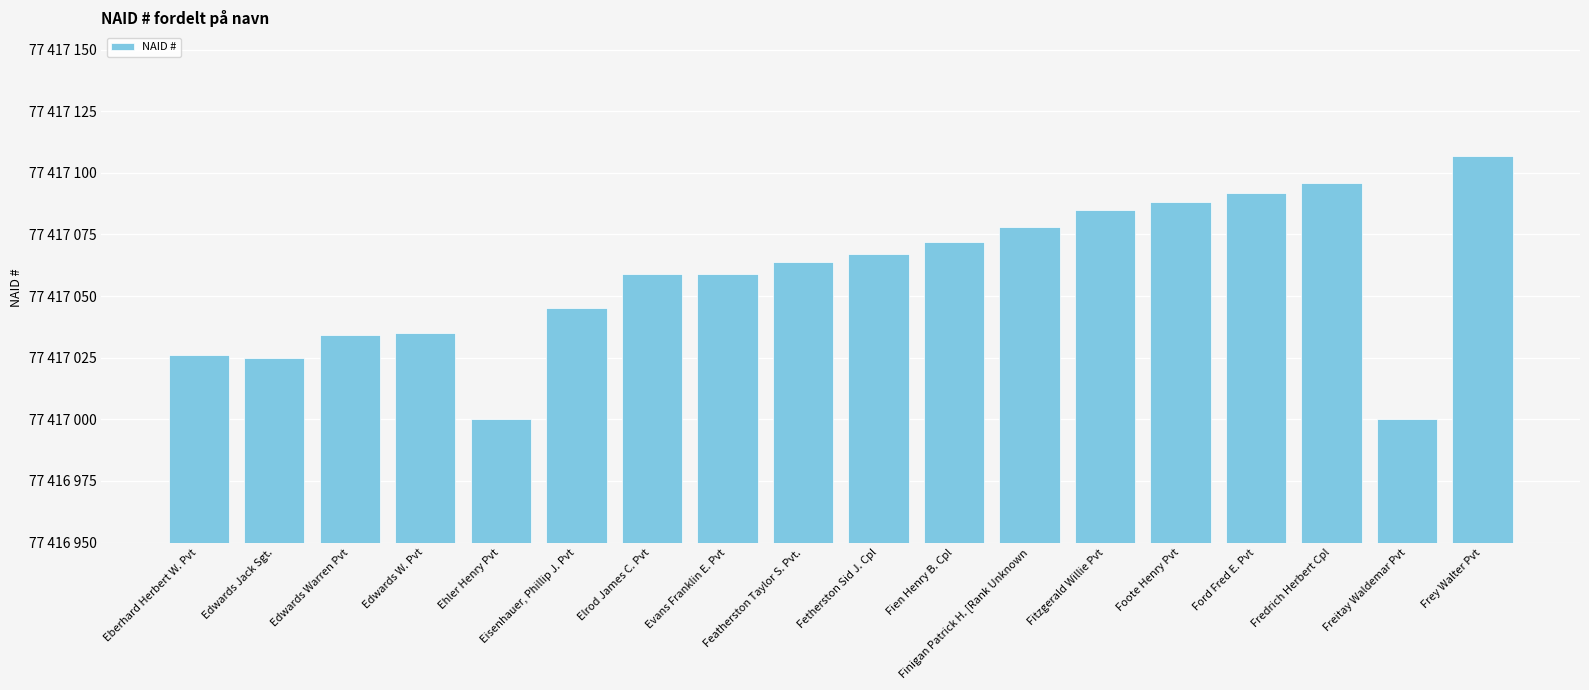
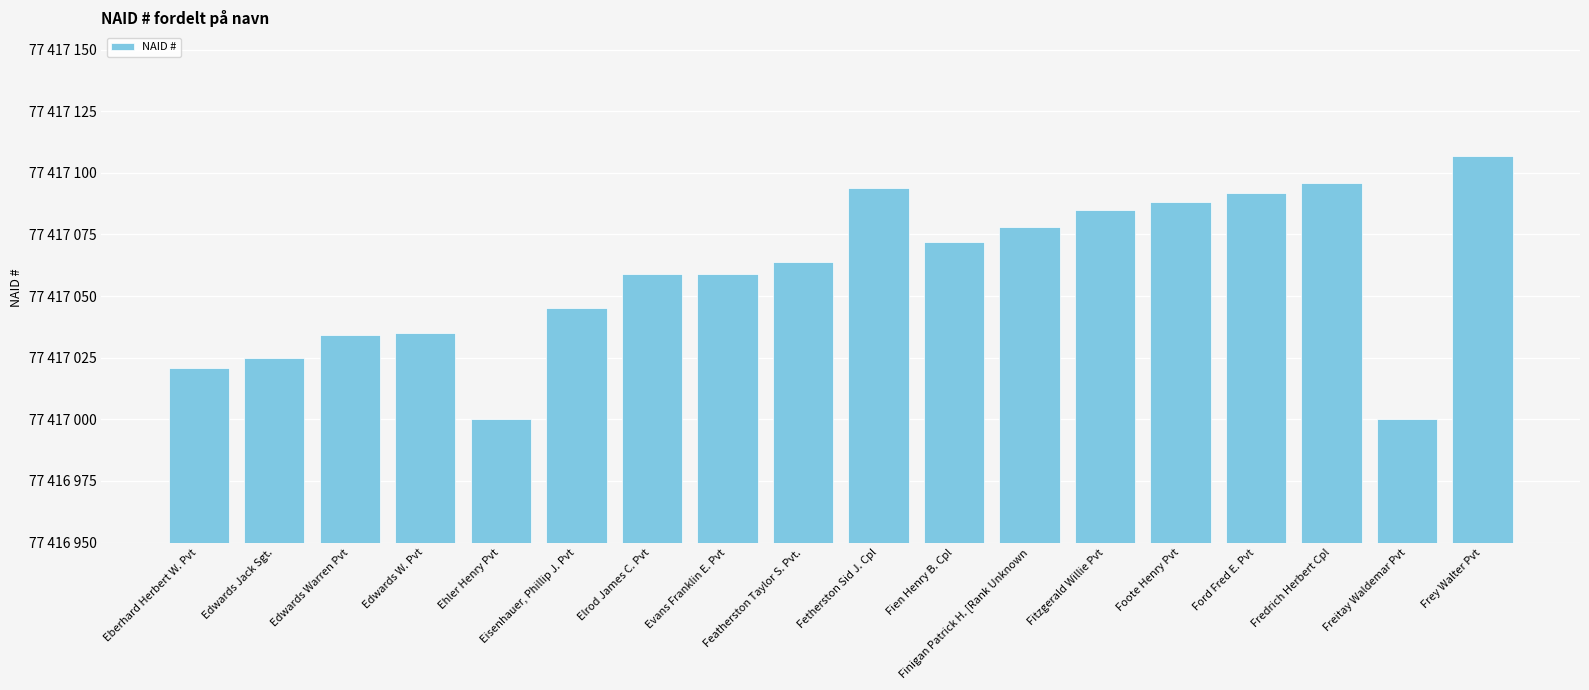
Eberhard Herbert W. Pvt: 77417026 -> 77417021
Fetherston Sid J. Cpl: 77417067 -> 77417094
